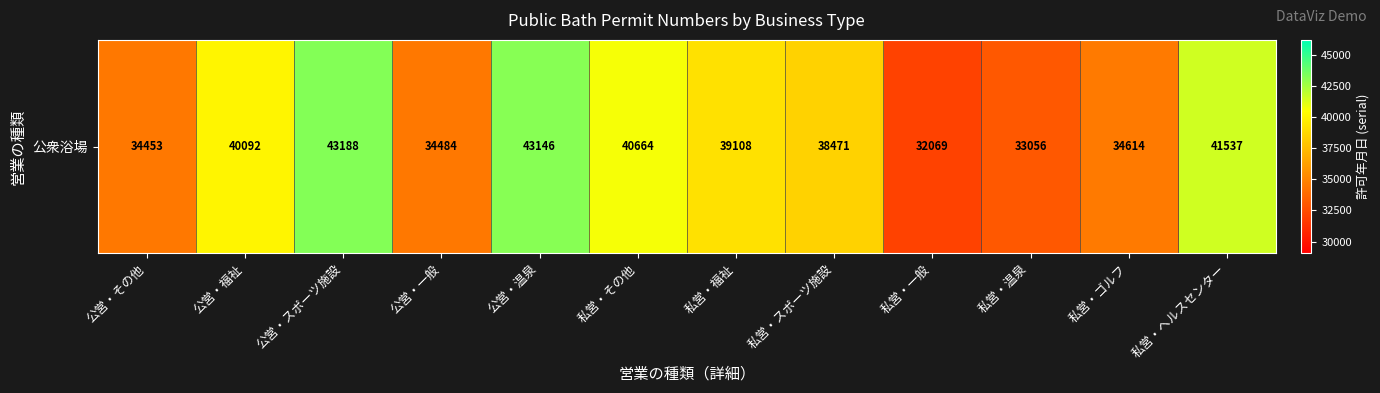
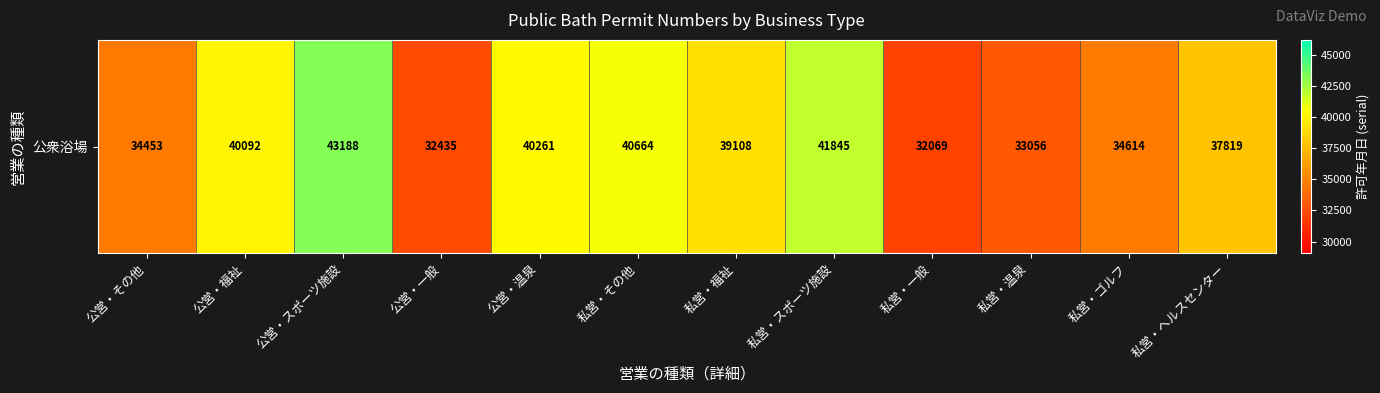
公衆浴場, 公営・一般: 34484 -> 32435
公衆浴場, 公営・温泉: 43146 -> 40261
公衆浴場, 私営・スポーツ施設: 38471 -> 41845
公衆浴場, 私営・ヘルスセンター: 41537 -> 37819
